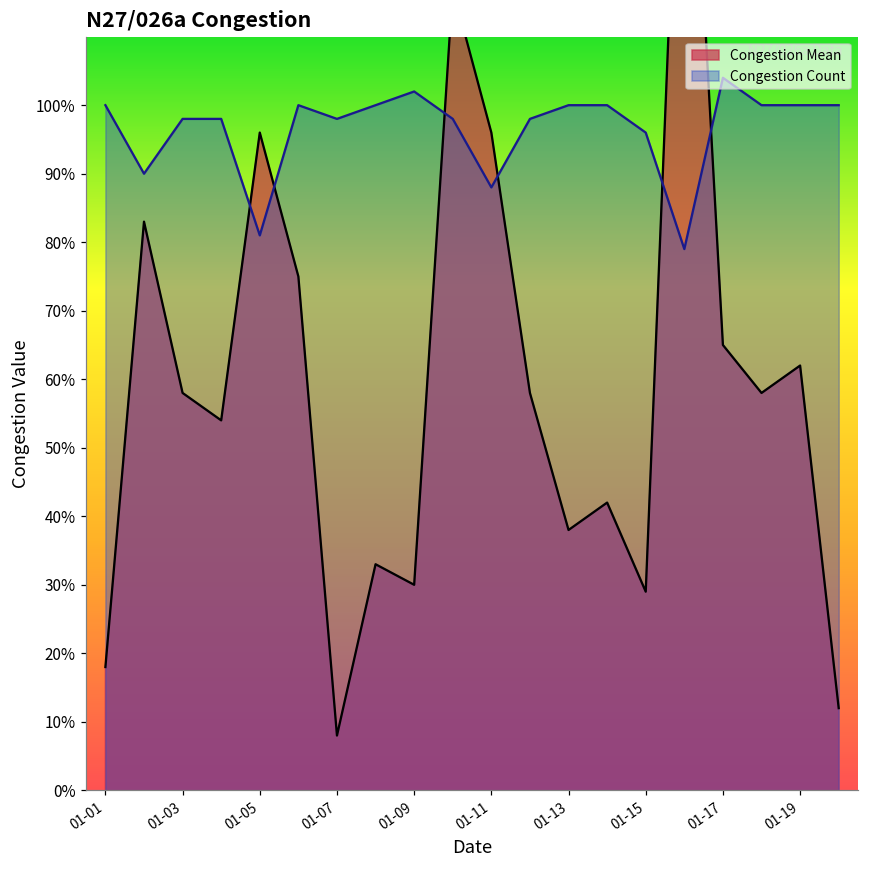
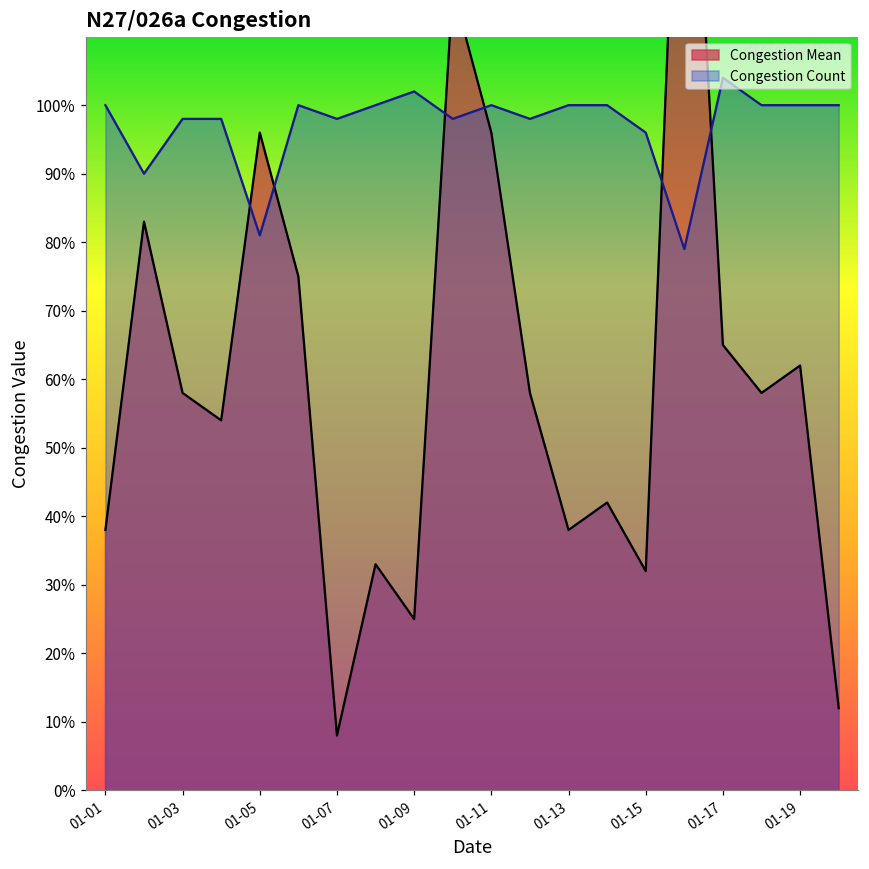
Congestion Mean, 01-01: 18% -> 38%
Congestion Mean, 01-09: 30% -> 25%
Congestion Count, 01-11: 88% -> 100%
Congestion Mean, 01-15: 29% -> 32%
